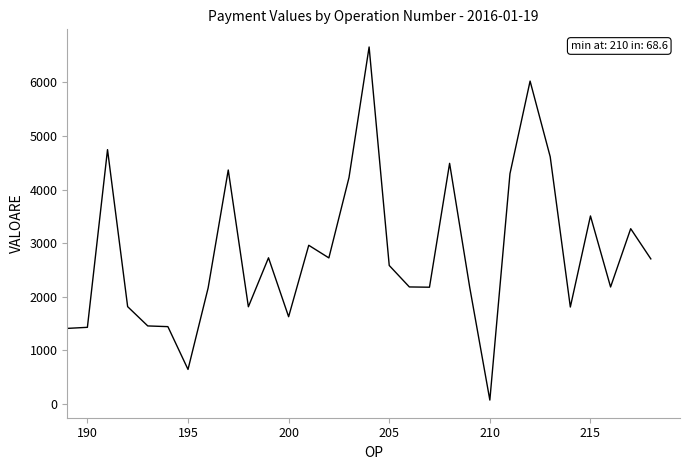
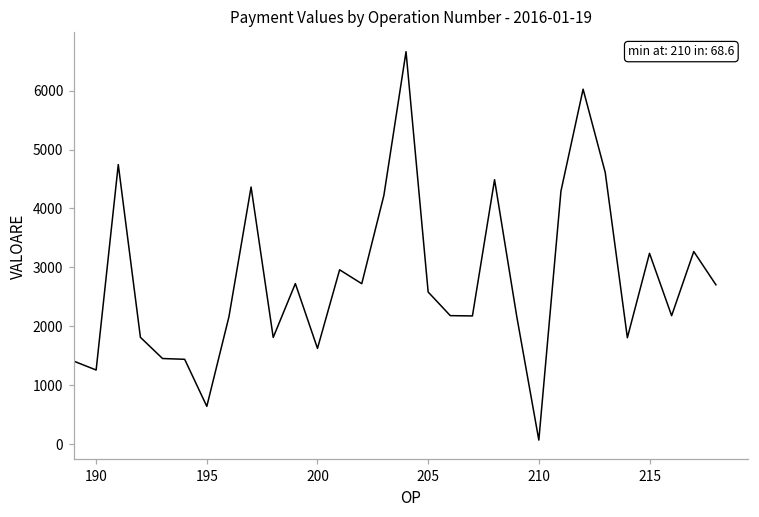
190: 1400 -> 1300
215: 3500 -> 3200
